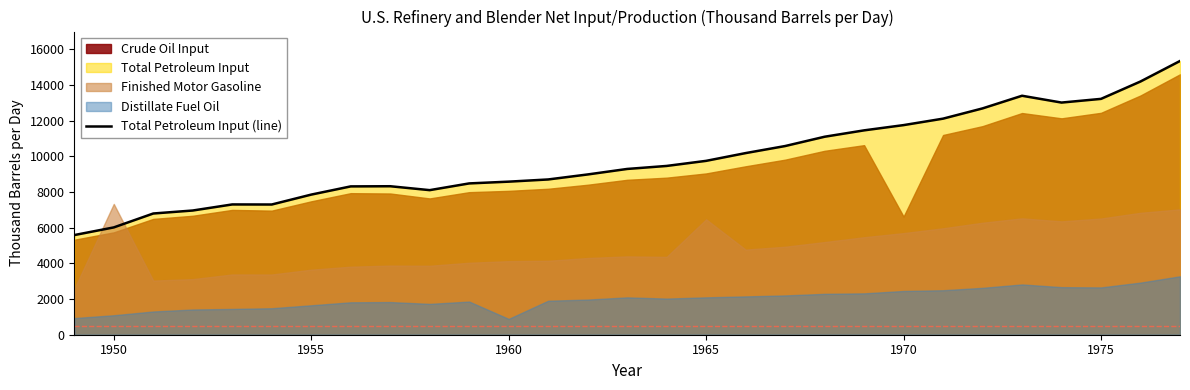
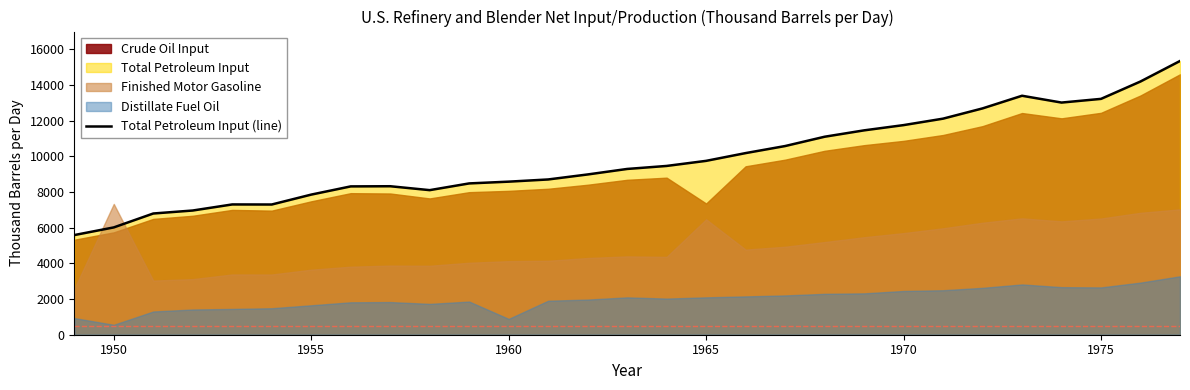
Distillate Fuel Oil, 1950: 1100 -> 600
Crude Oil Input, 1965: 9000 -> 7400
Crude Oil Input, 1970: 6600 -> 10900
